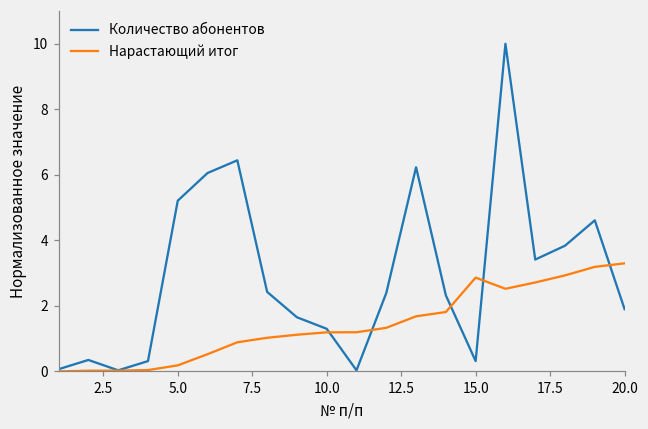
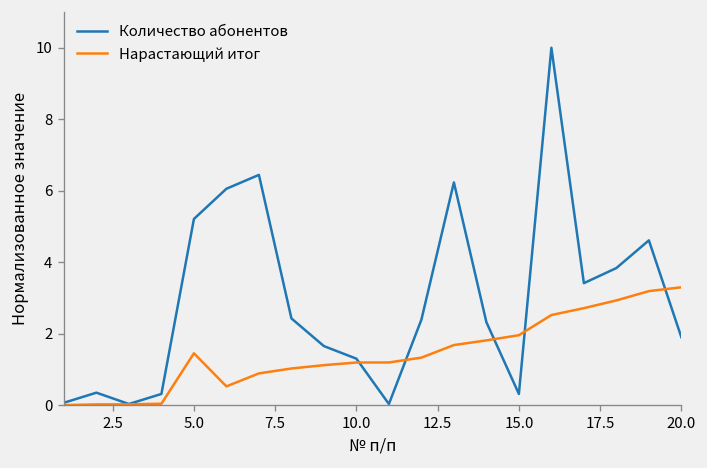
Нарастающий итог, 5.0: 0.2 -> 1.5
Нарастающий итог, 15.0: 2.9 -> 2.0
